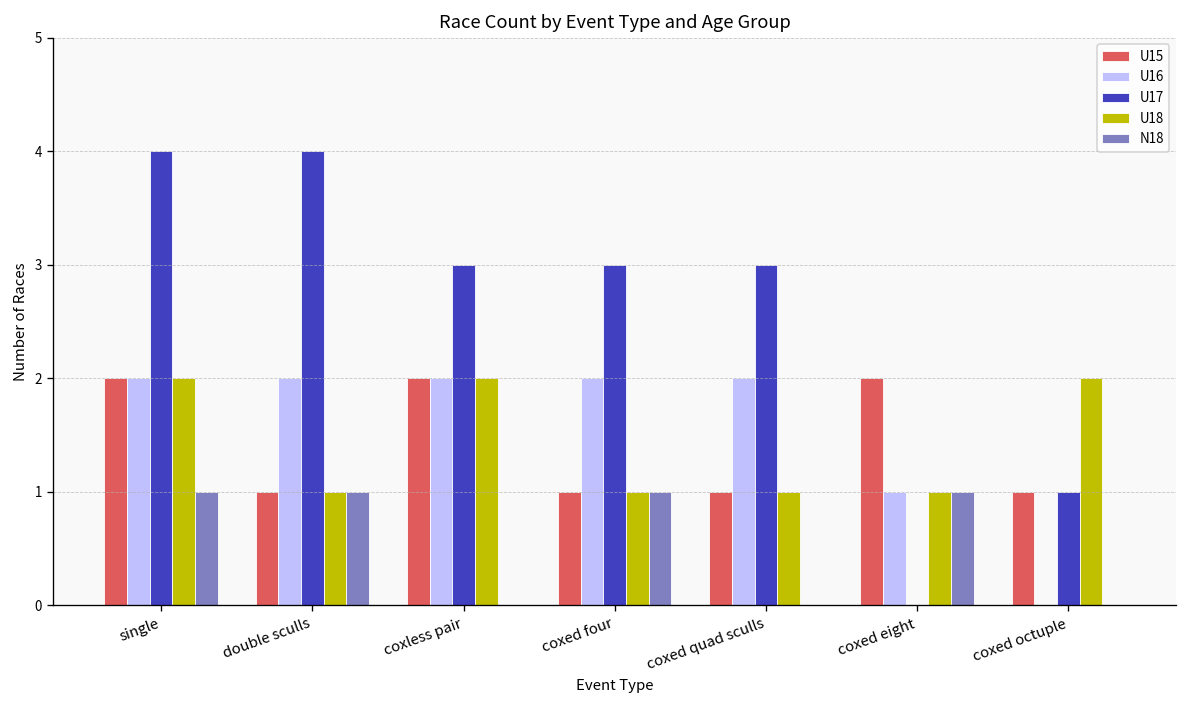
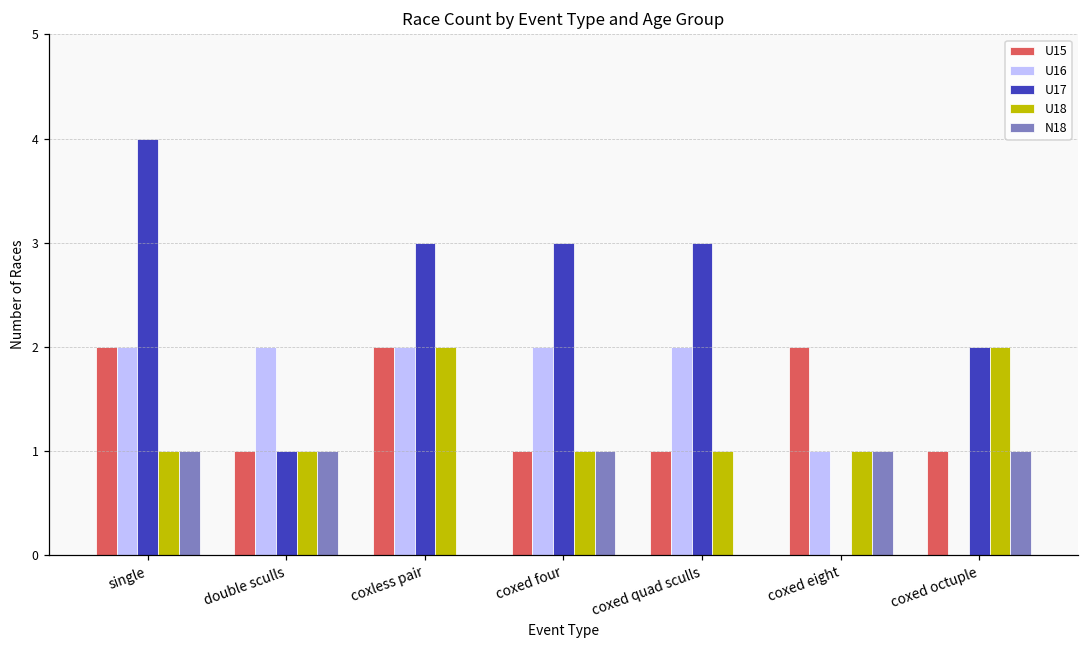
U18, single: 2 -> 1
U17, double sculls: 4 -> 1
U17, coxed octuple: 1 -> 2
N18, coxed octuple: 0 -> 1
